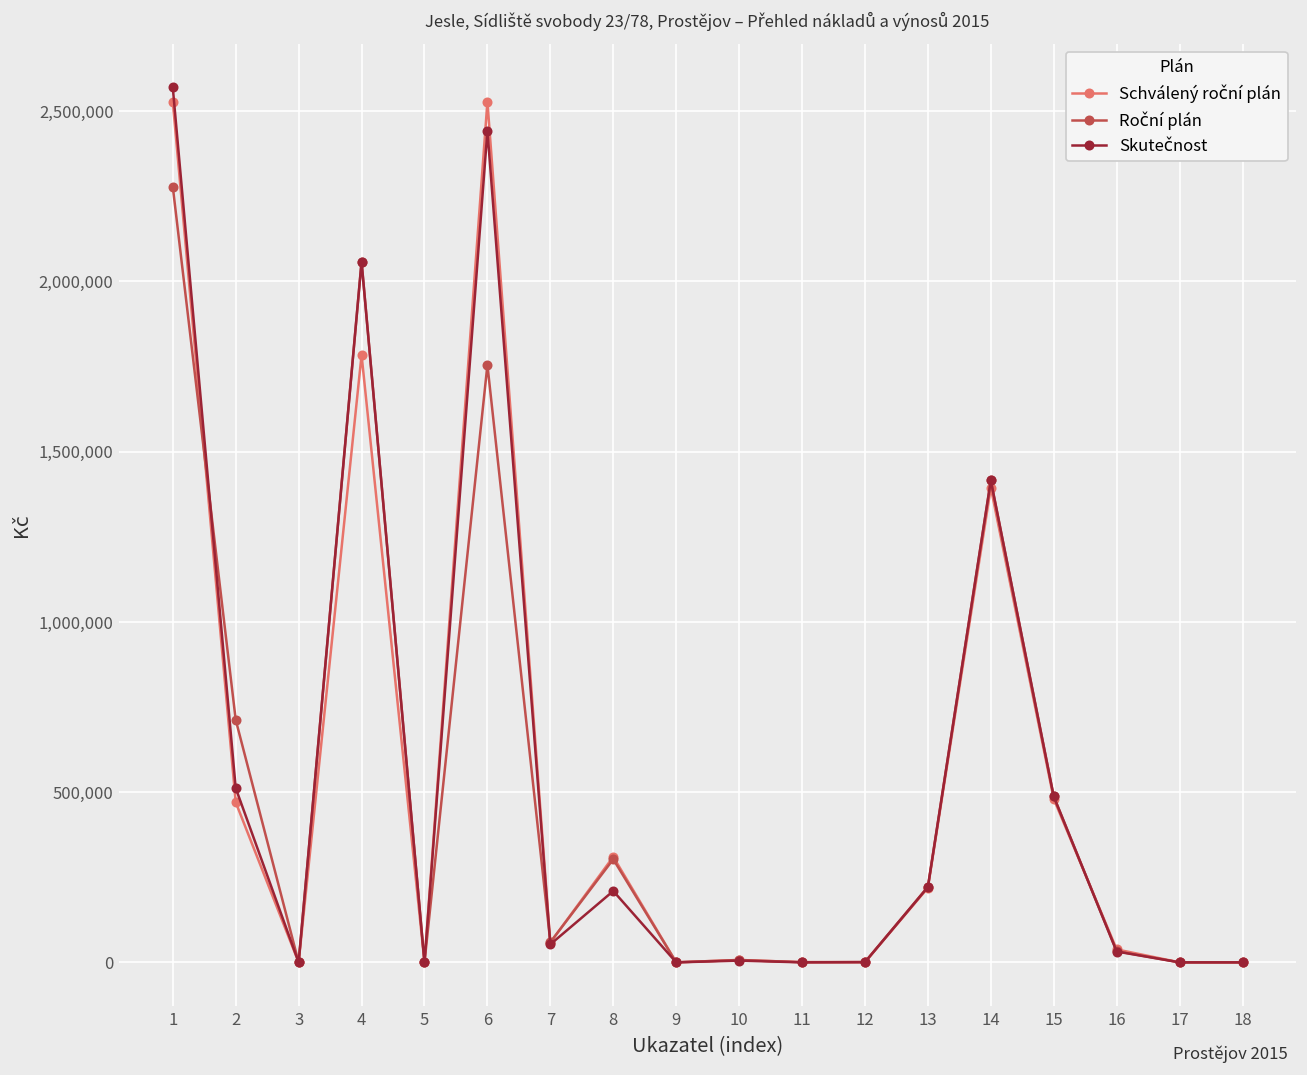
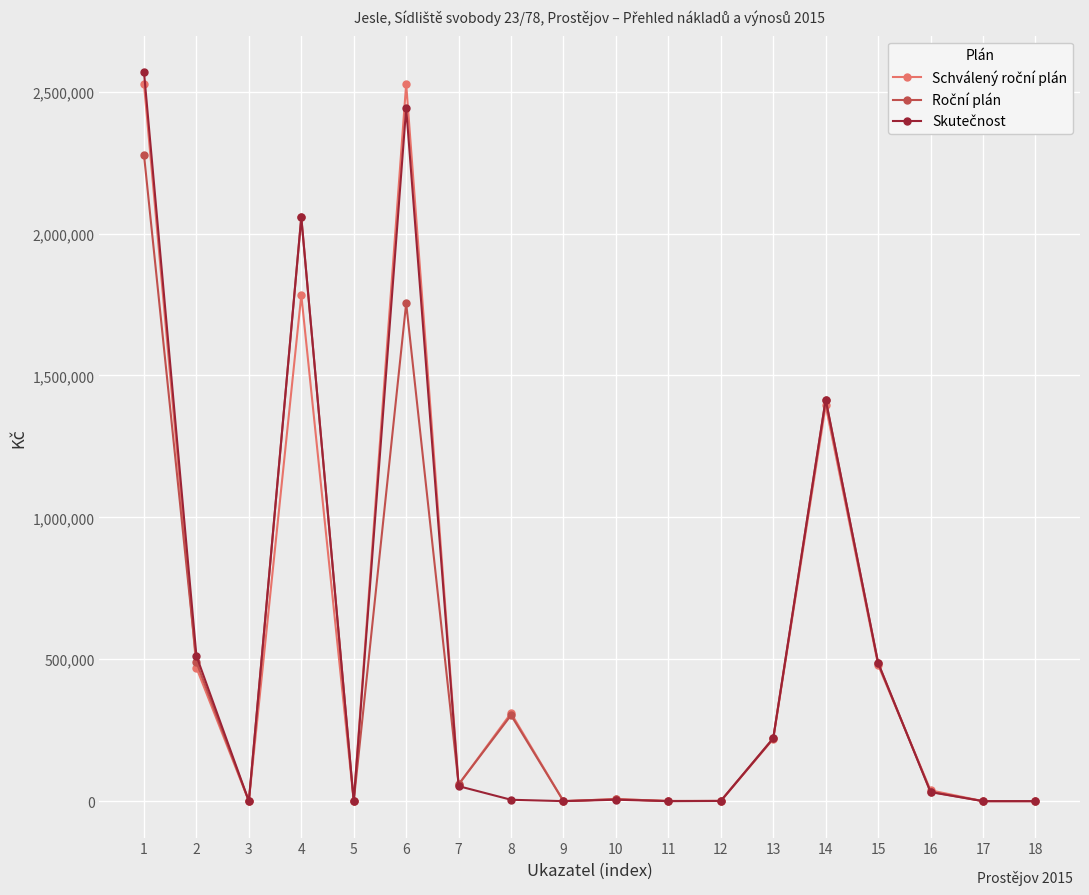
Roční plán, 2: 710,000 -> 490,000
Skutečnost, 8: 210,000 -> 0
